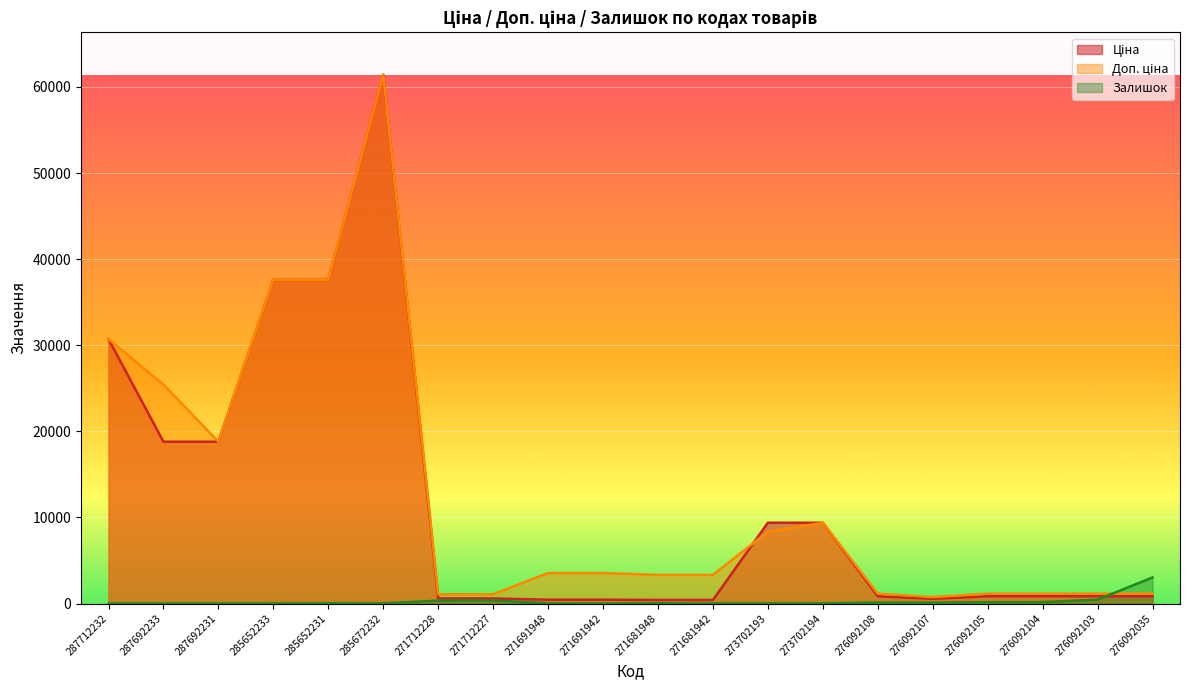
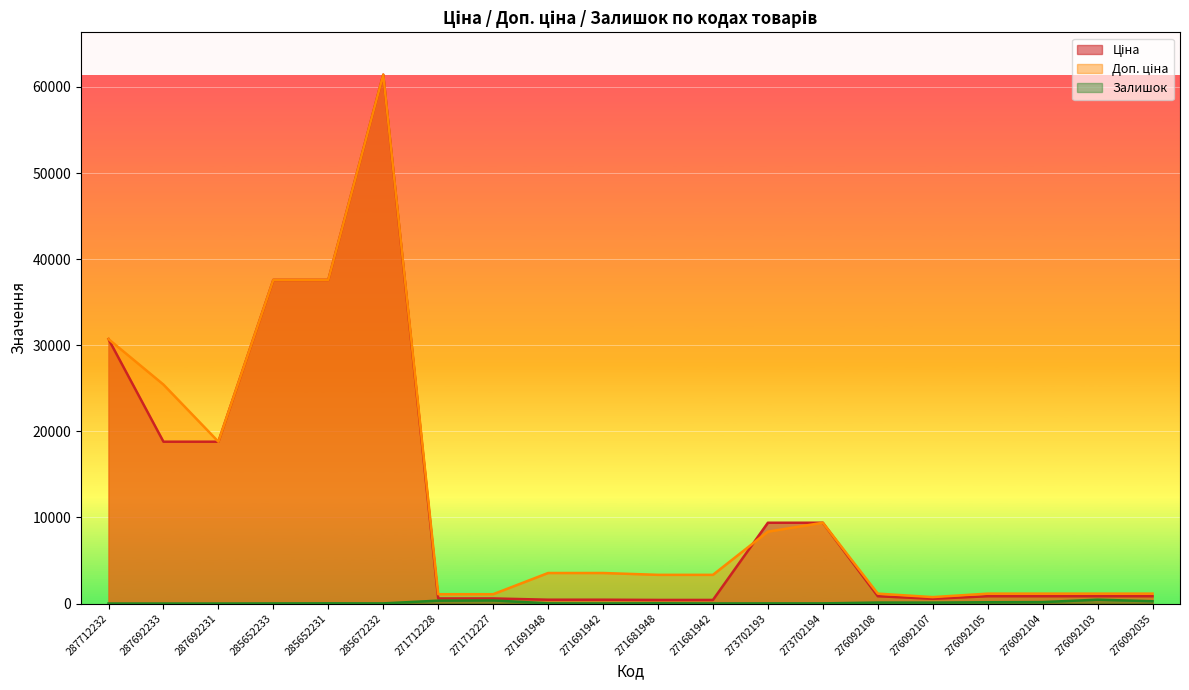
Залишок, 276092035: 3000 -> 0
